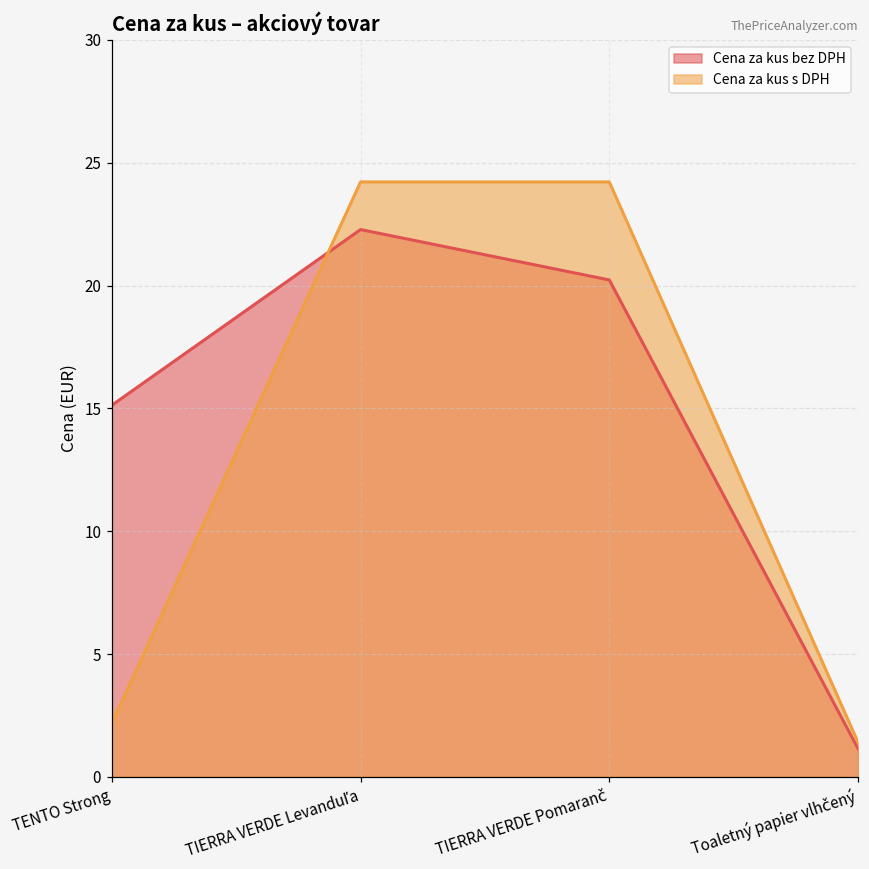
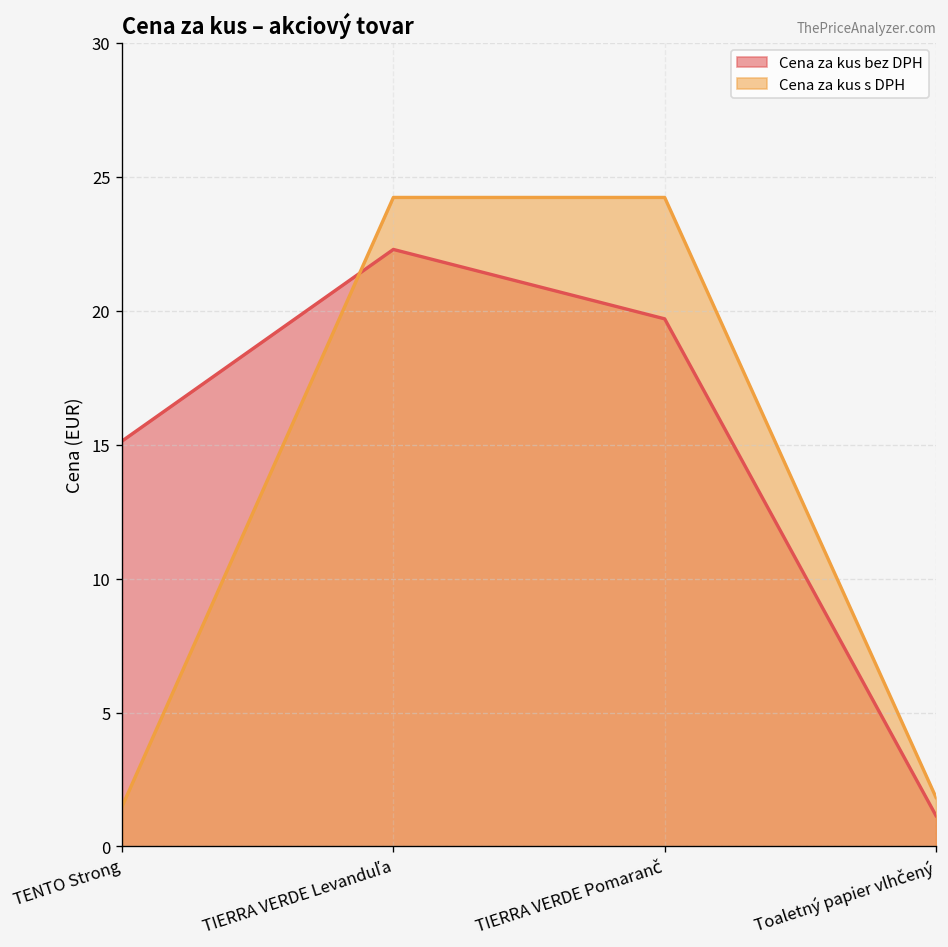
Cena za kus s DPH, TENTO Strong: 2.2 -> 1.5
Cena za kus bez DPH, TIERRA VERDE Pomaranč: 20.2 -> 19.7
Cena za kus s DPH, Toaletný papier vlhčený: 1.4 -> 1.8
